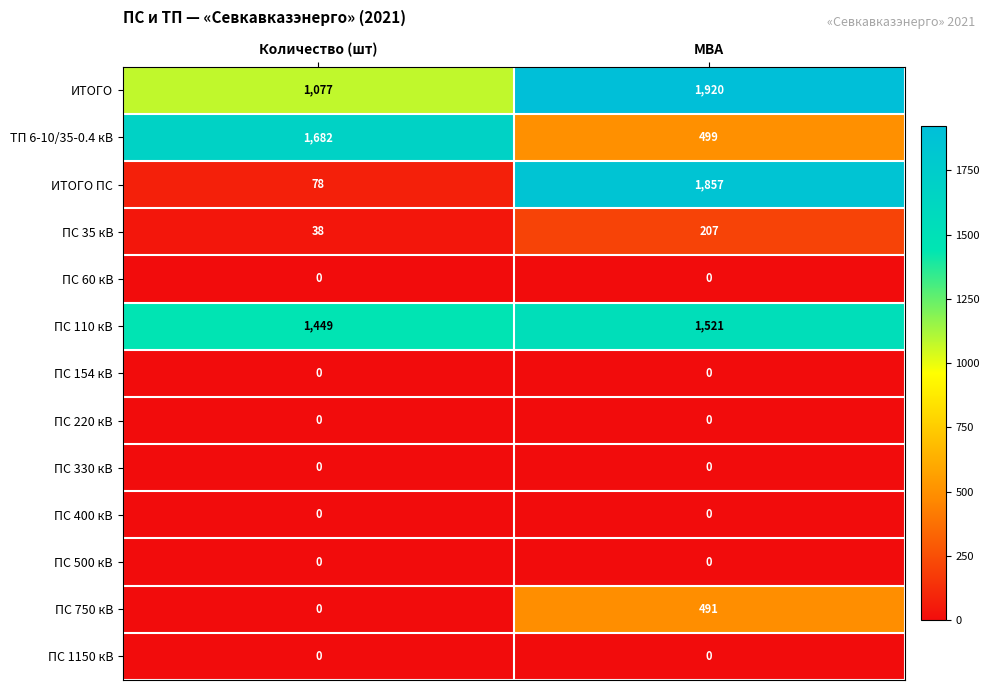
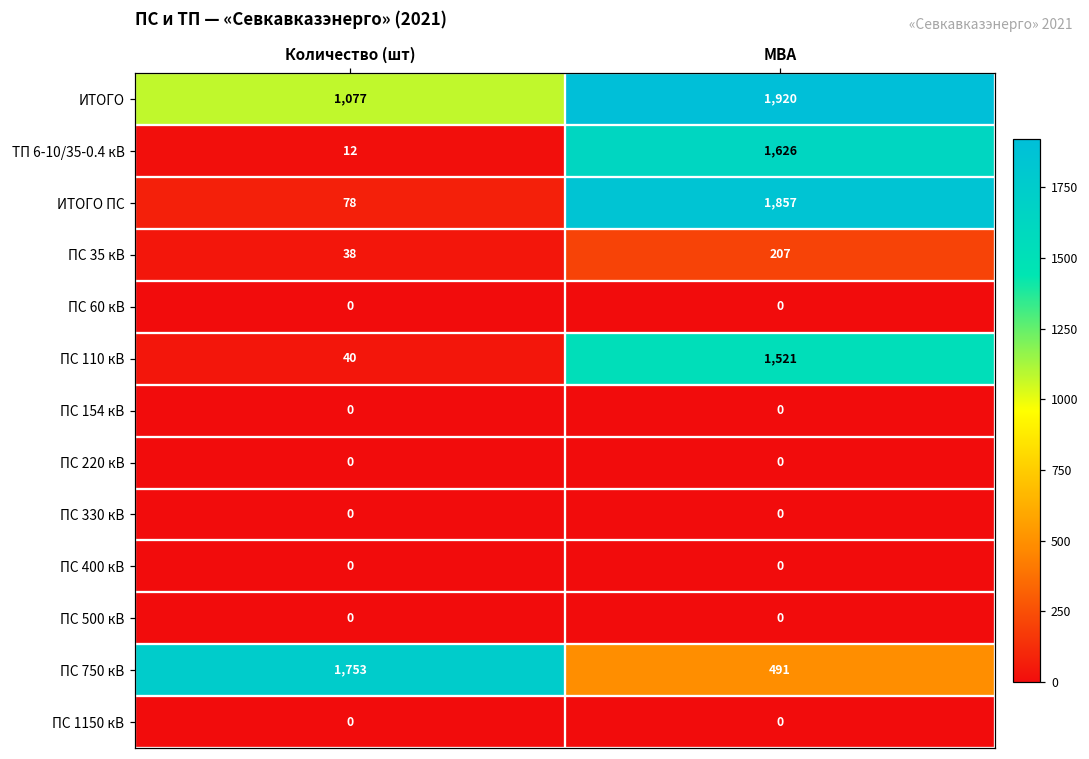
ТП 6-10/35-0.4 кВ, Количество (шт): 1,682 -> 12
ТП 6-10/35-0.4 кВ, МВА: 499 -> 1,626
ПС 110 кВ, Количество (шт): 1,449 -> 40
ПС 750 кВ, Количество (шт): 0 -> 1,753
